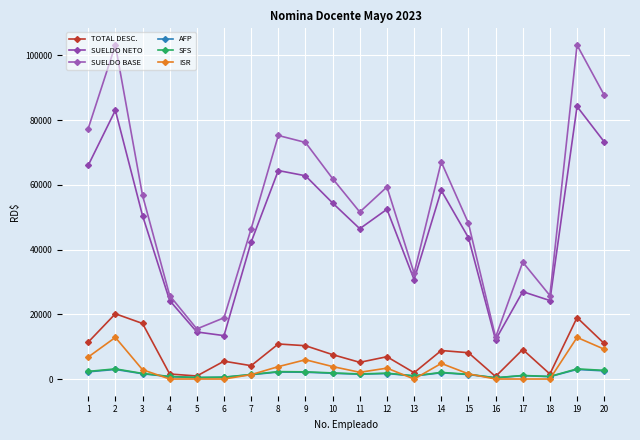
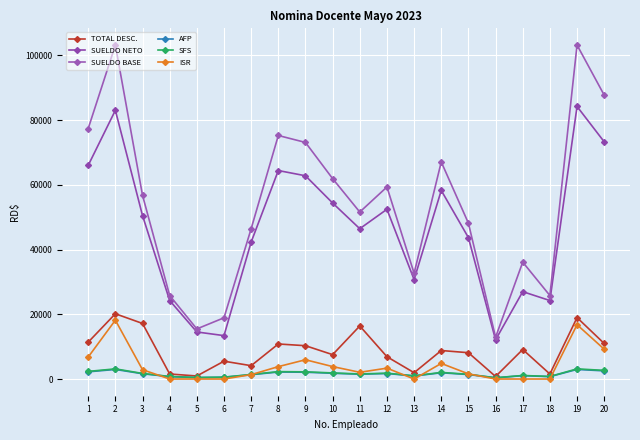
ISR, 2: 13000 -> 18000
TOTAL DESC., 11: 5000 -> 16000
ISR, 19: 13000 -> 17000
